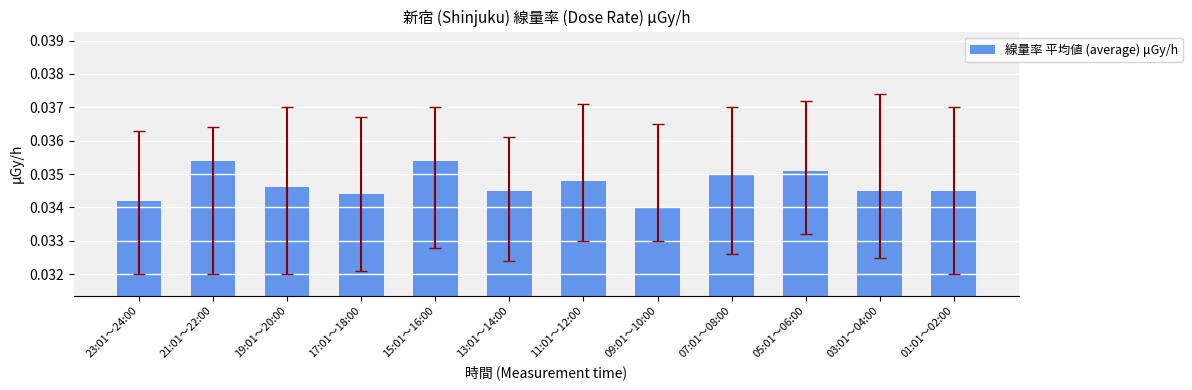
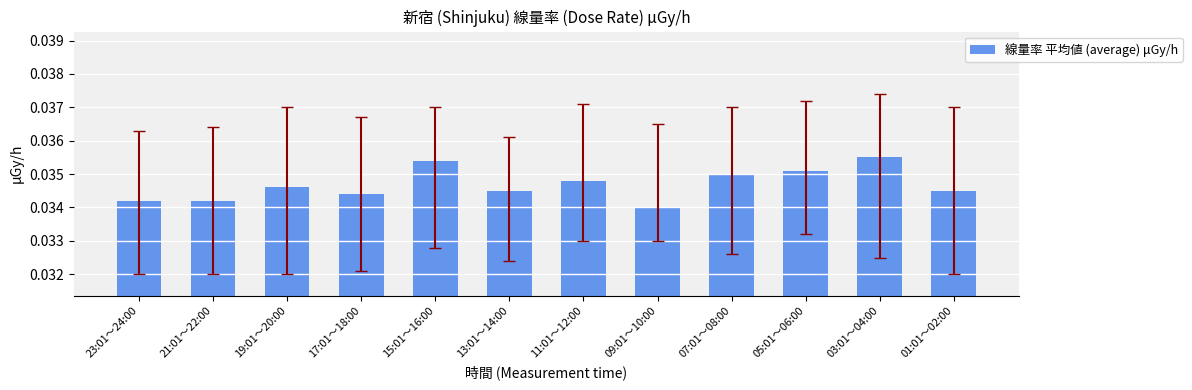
線量率 平均値 (average) μGy/h, 21:01～22:00: 0.0354 -> 0.0342
線量率 平均値 (average) μGy/h, 03:01～04:00: 0.0345 -> 0.0355
